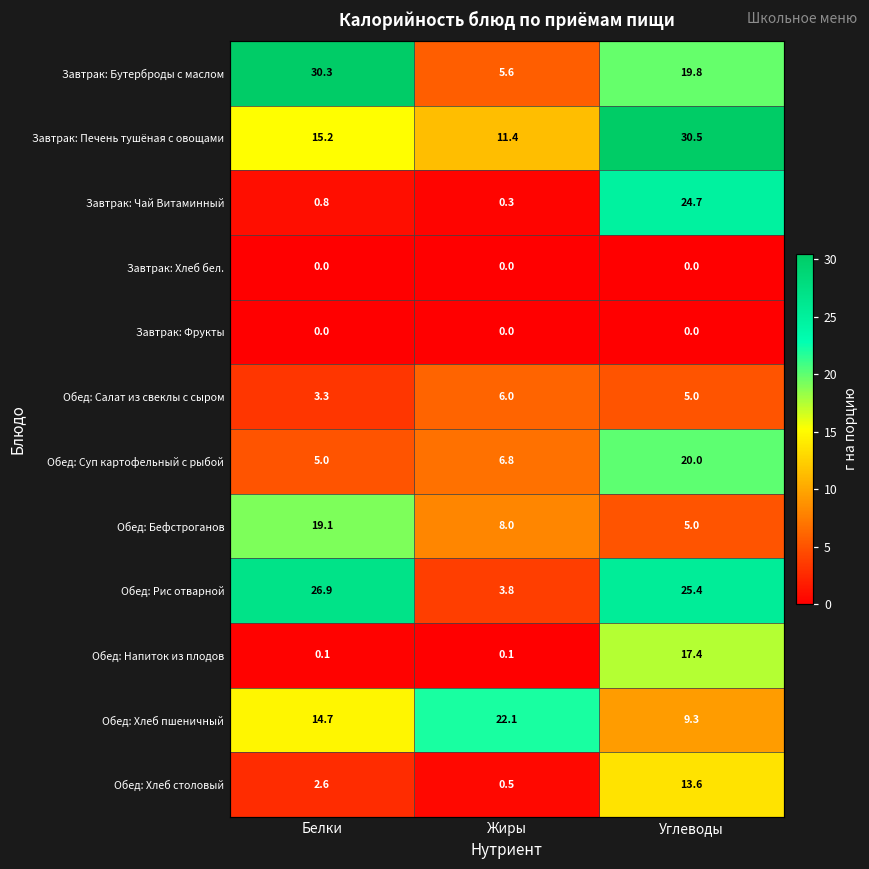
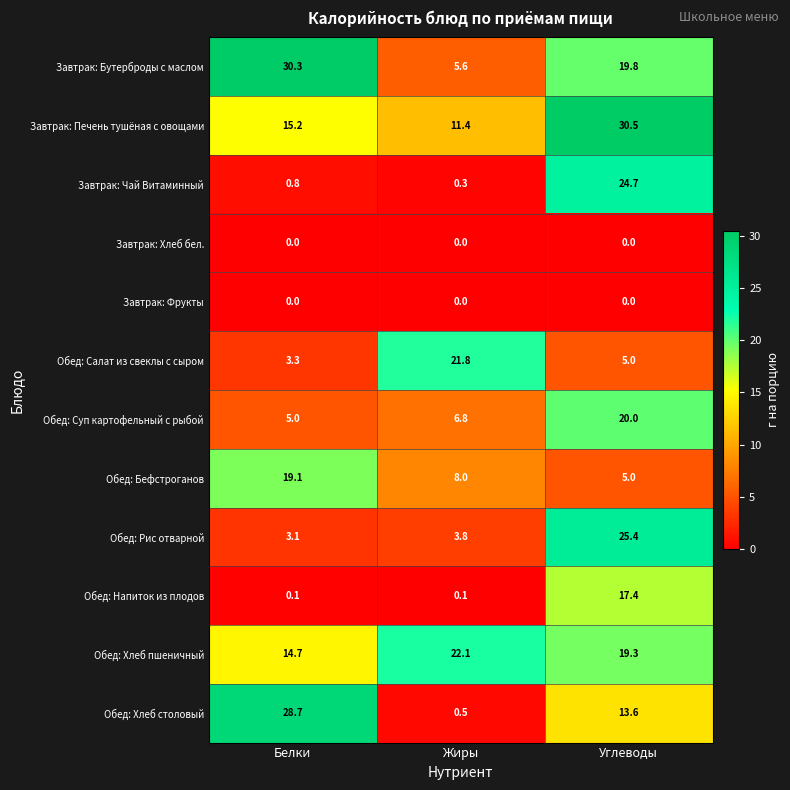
Обед: Салат из свеклы с сыром, Жиры: 6.0 -> 21.8
Обед: Рис отварной, Белки: 26.9 -> 3.1
Обед: Хлеб пшеничный, Углеводы: 9.3 -> 19.3
Обед: Хлеб столовый, Белки: 2.6 -> 28.7
